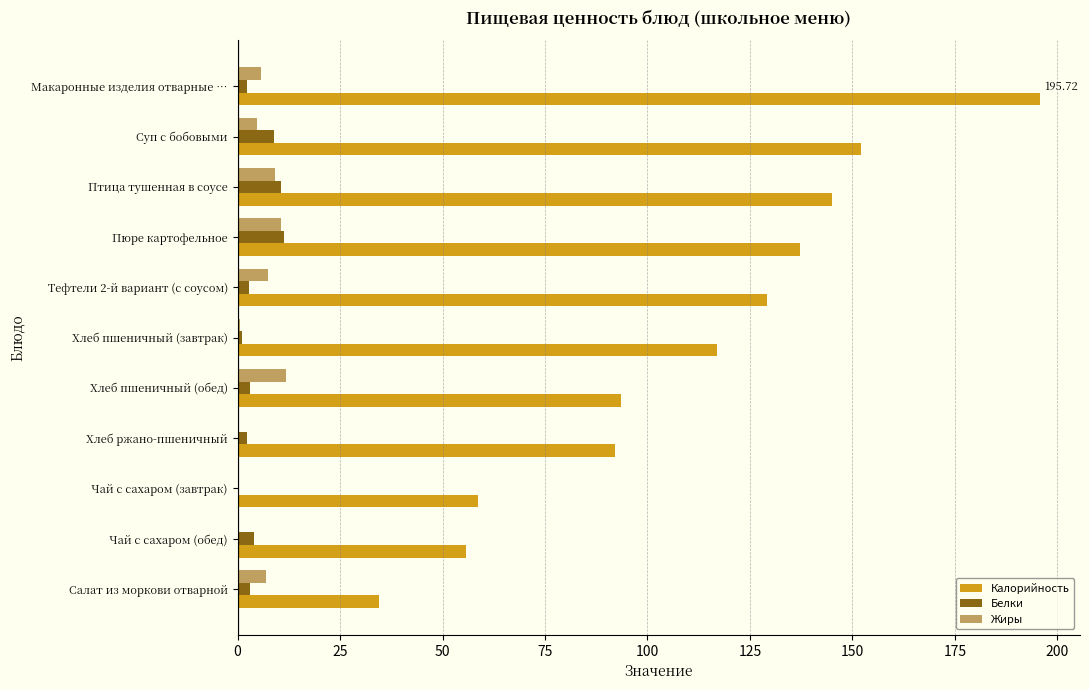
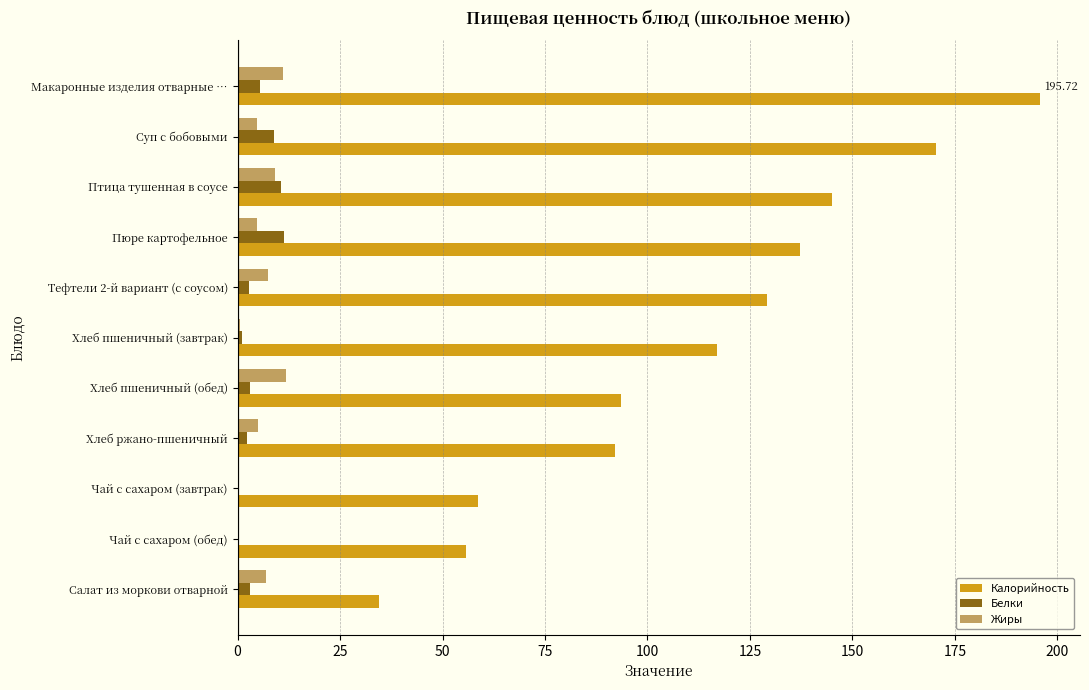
Жиры, Макаронные изделия отварные …: 6 -> 11
Белки, Макаронные изделия отварные …: 2 -> 5
Калорийность, Суп с бобовыми: 152 -> 170
Жиры, Пюре картофельное: 11 -> 5
Жиры, Хлеб ржано-пшеничный: 0 -> 5
Белки, Чай с сахаром (обед): 4 -> 0
